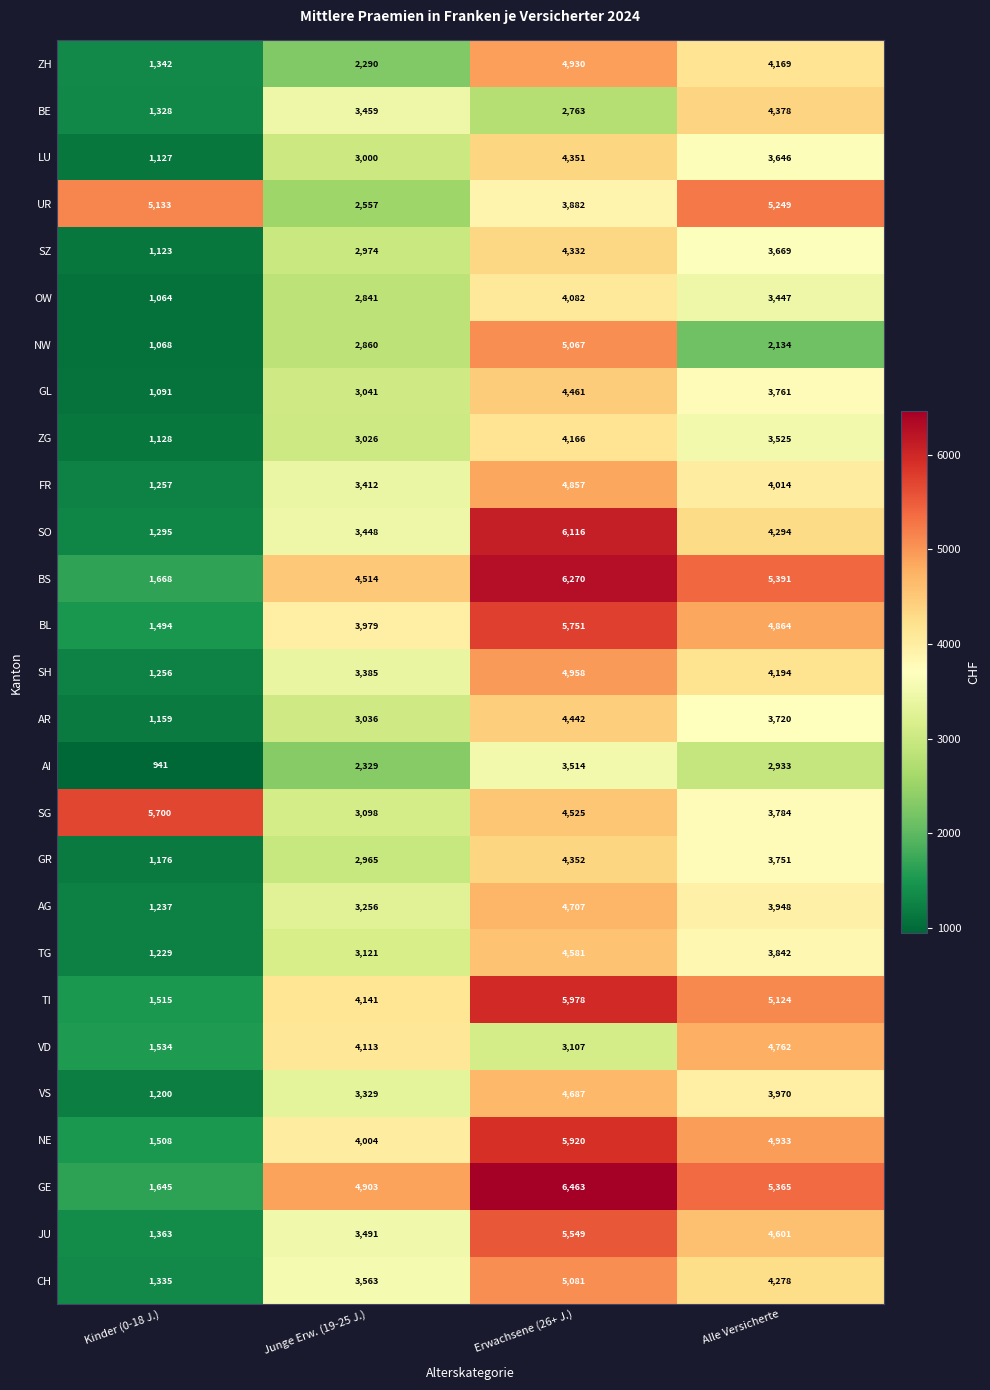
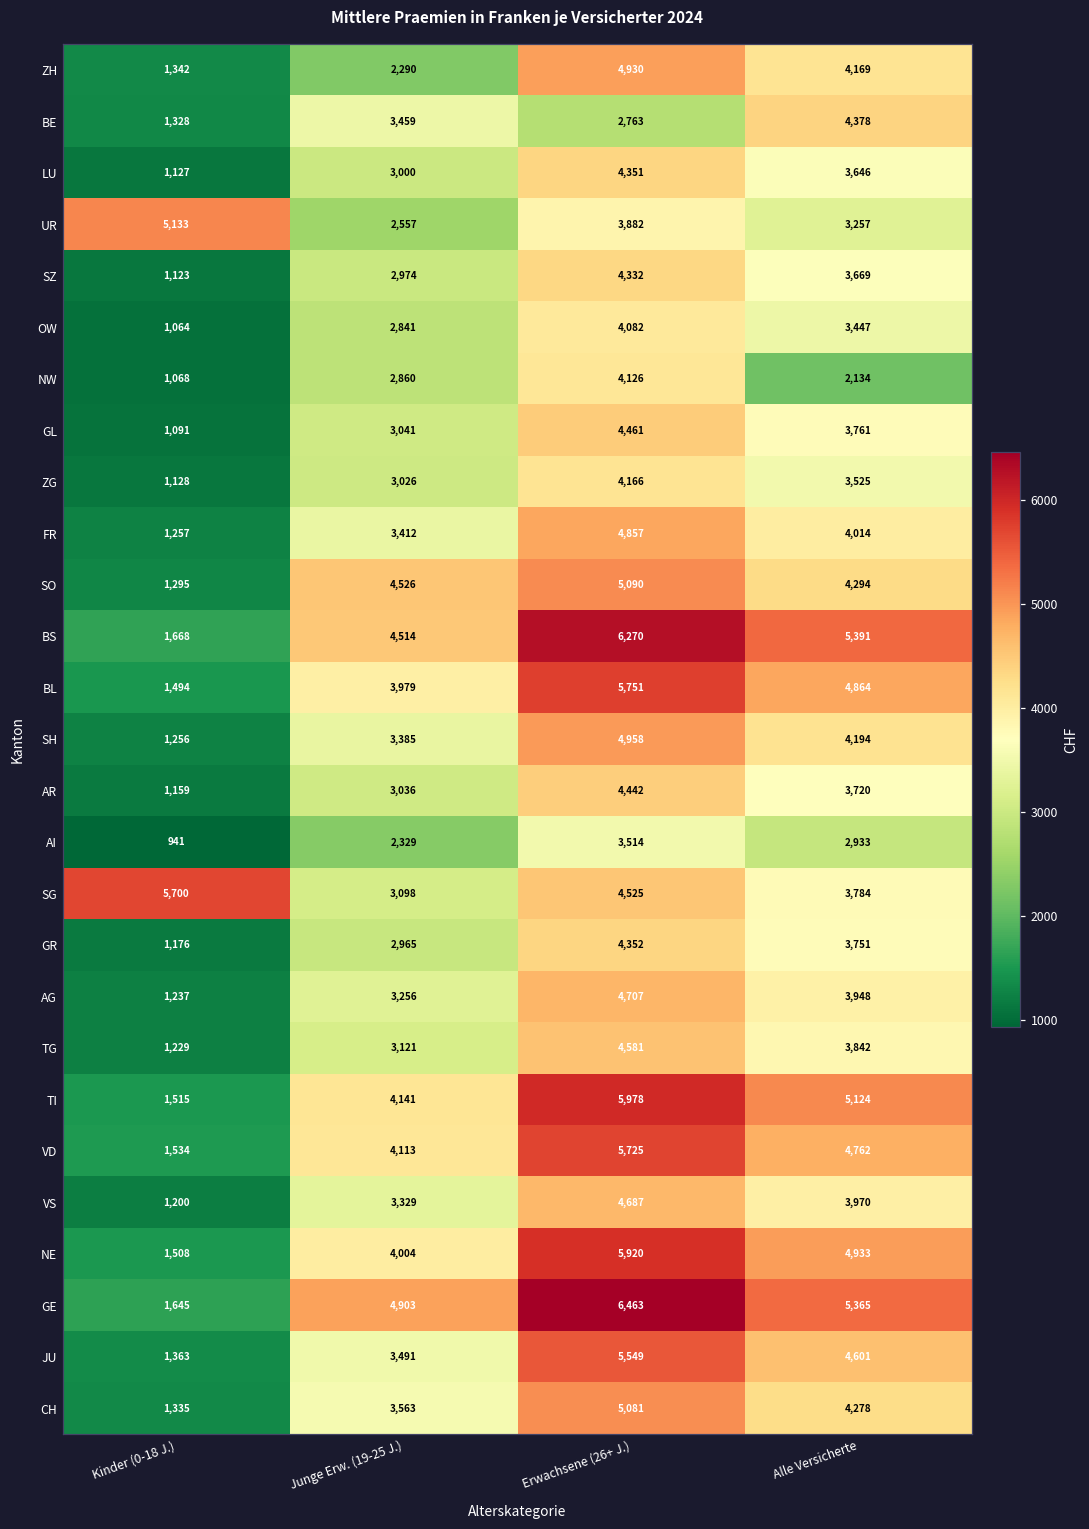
UR, Alle Versicherte: 5,249 -> 3,257
NW, Erwachsene (26+ J.): 5,067 -> 4,126
SO, Junge Erw. (19-25 J.): 3,448 -> 4,526
SO, Erwachsene (26+ J.): 6,116 -> 5,090
VD, Erwachsene (26+ J.): 3,107 -> 5,725
